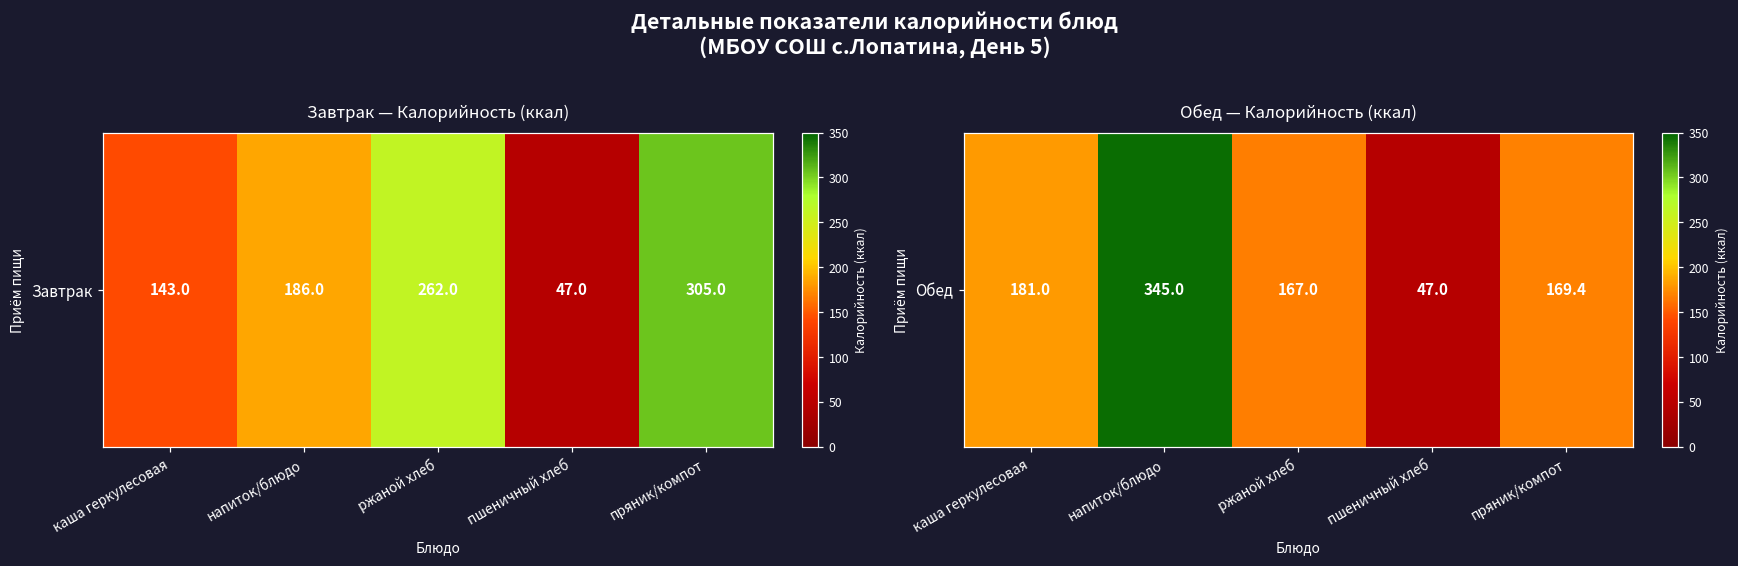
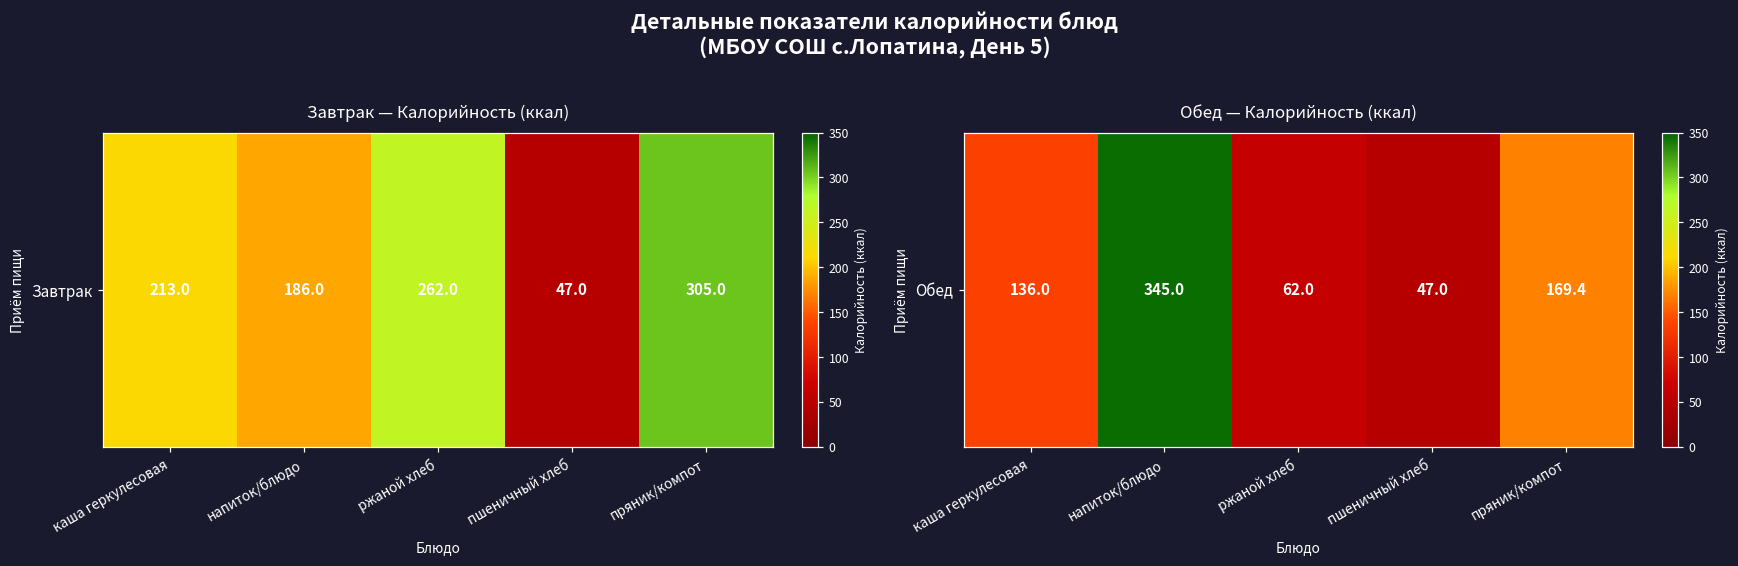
Завтрак — Калорийность (ккал), Завтрак, каша геркулесовая: 143.0 -> 213.0
Обед — Калорийность (ккал), Обед, каша геркулесовая: 181.0 -> 136.0
Обед — Калорийность (ккал), Обед, ржаной хлеб: 167.0 -> 62.0
